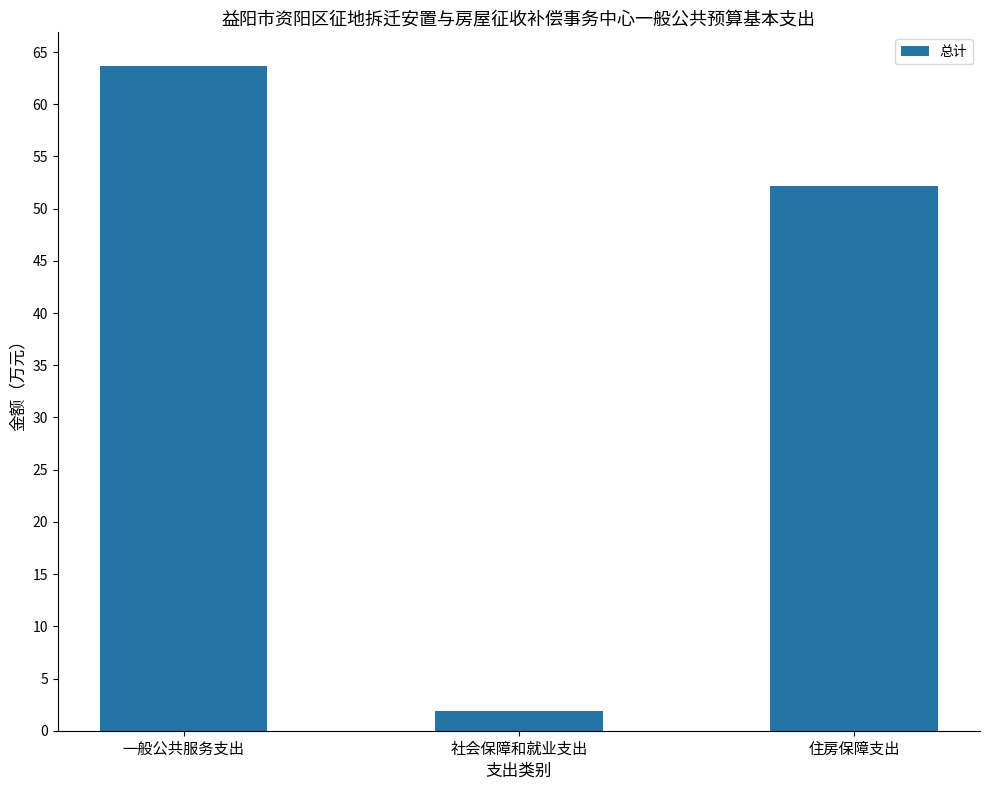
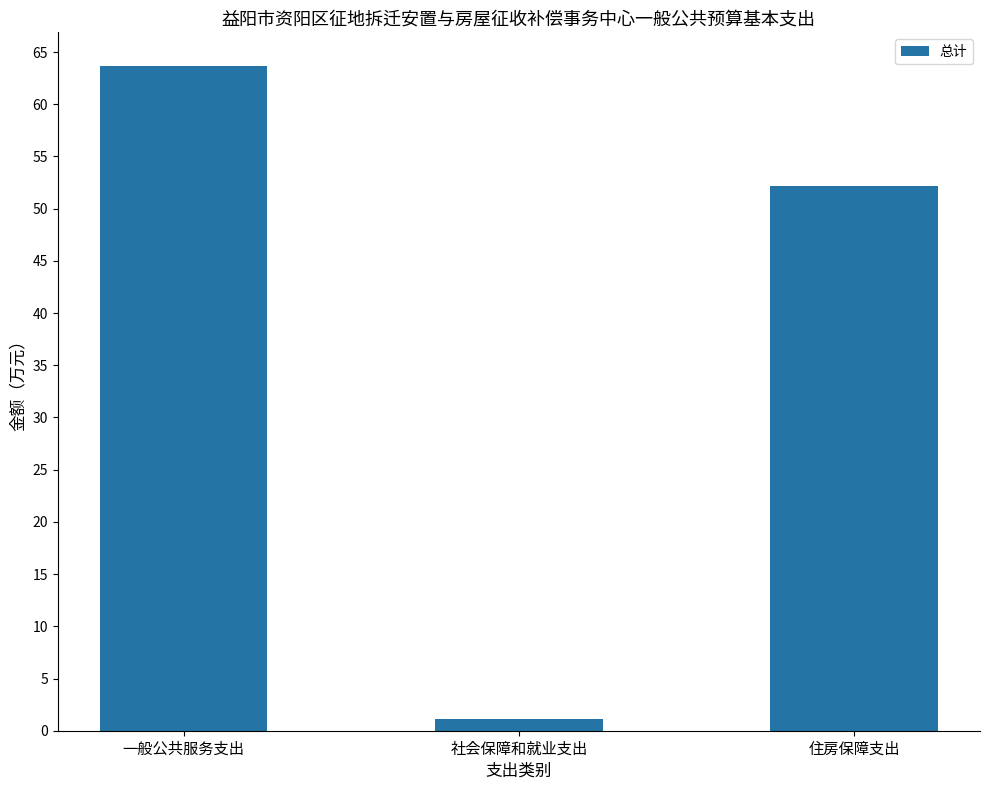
社会保障和就业支出: 1.9 -> 1.1
